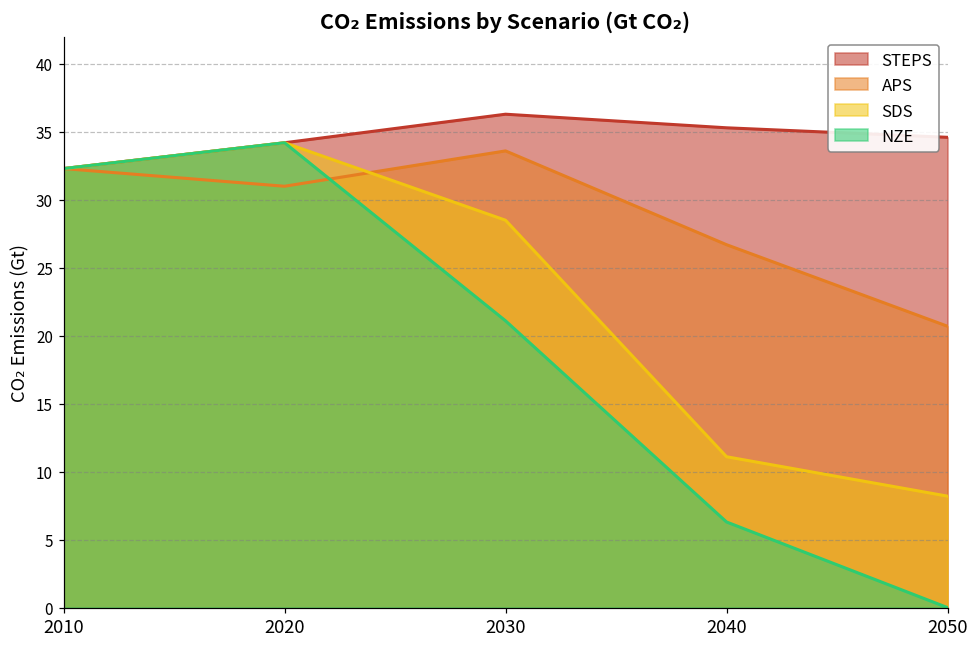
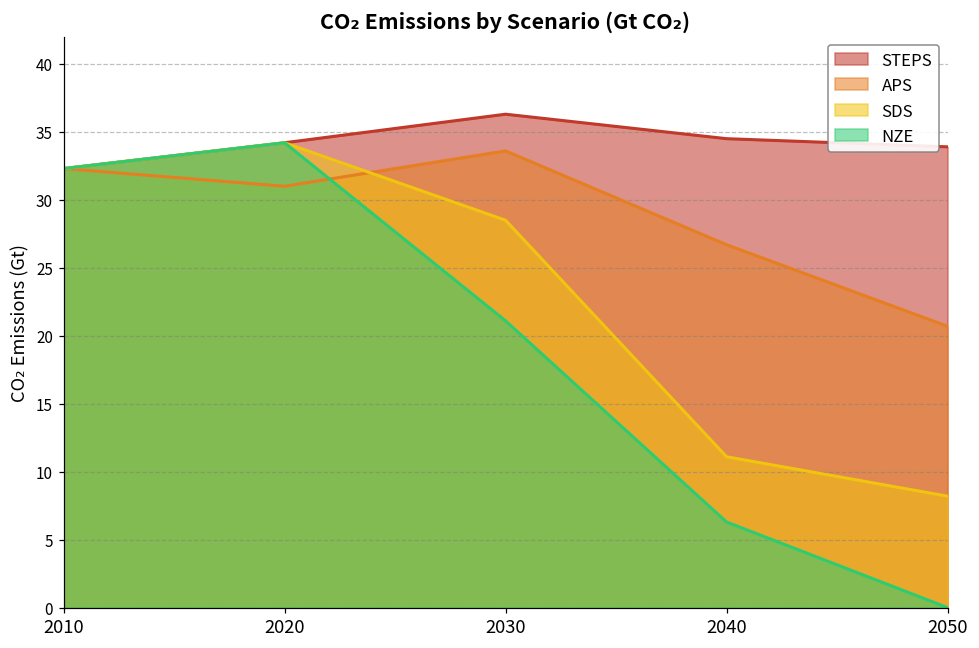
STEPS, 2040: 35.3 -> 34.5
STEPS, 2050: 34.6 -> 33.9
